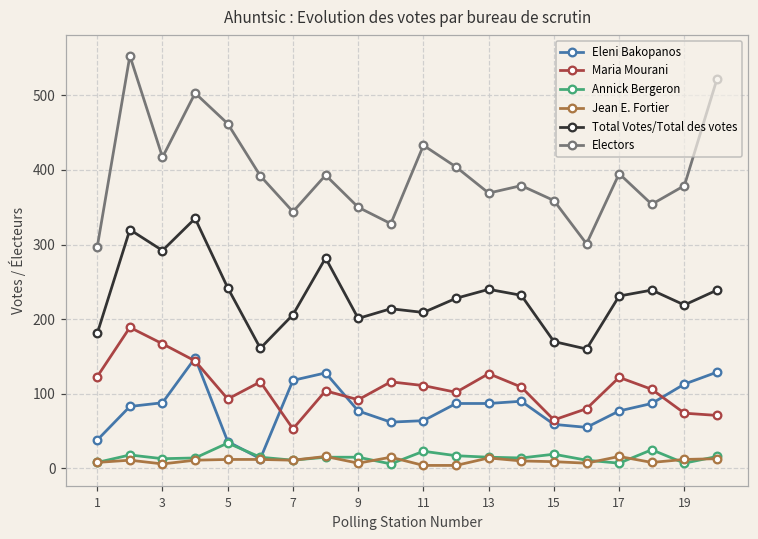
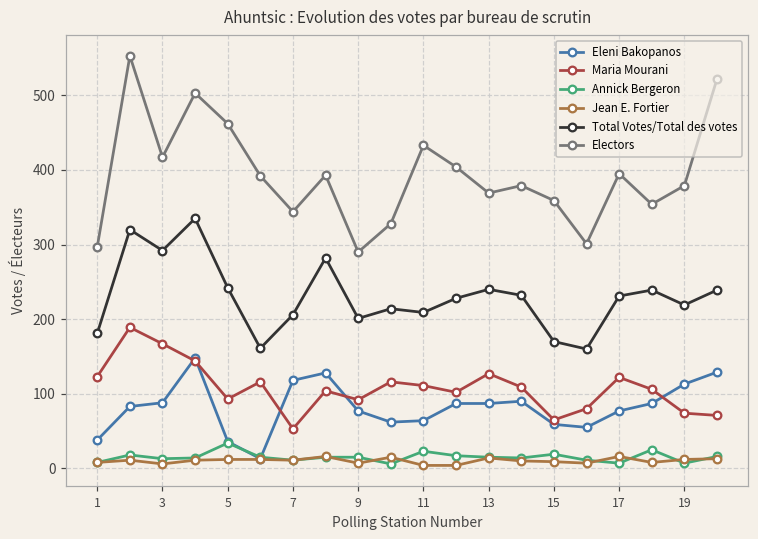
Electors, 9: 350 -> 290
